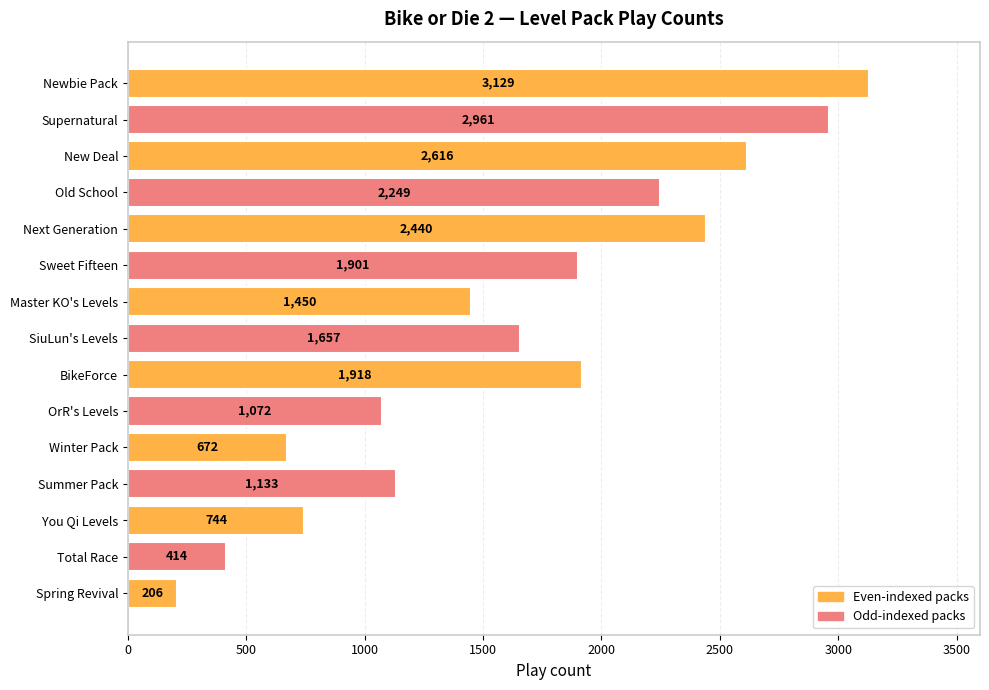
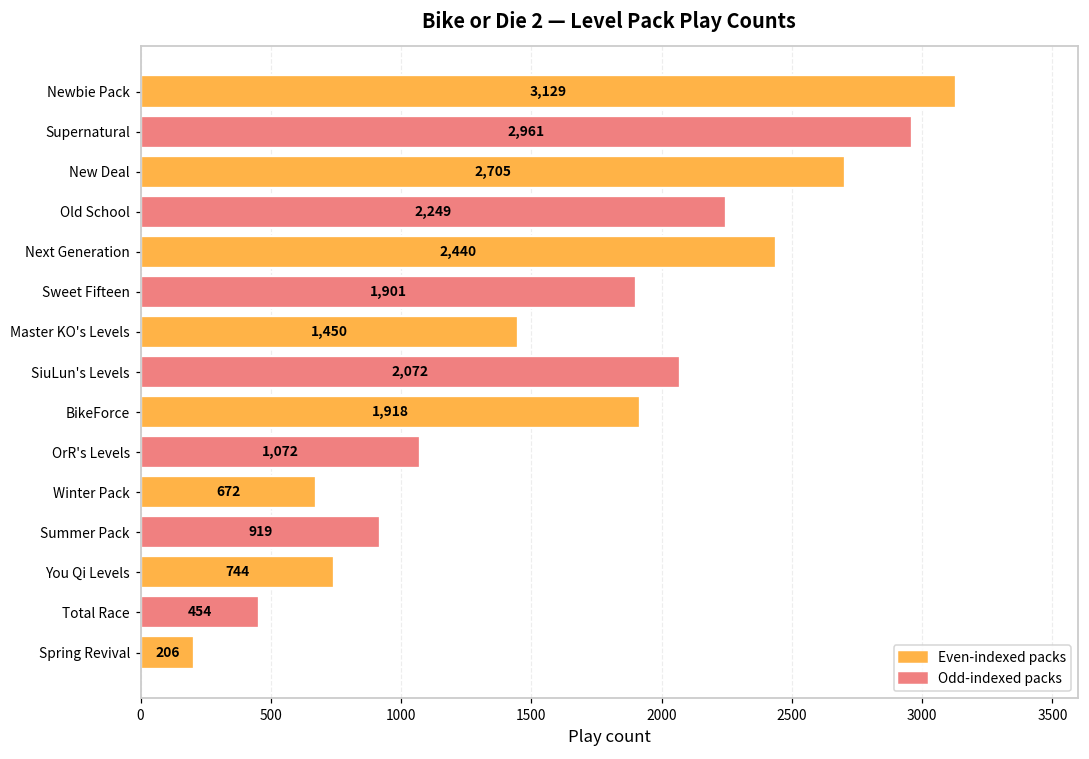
New Deal: 2,616 -> 2,705
SiuLun's Levels: 1,657 -> 2,072
Summer Pack: 1,133 -> 919
Total Race: 414 -> 454
